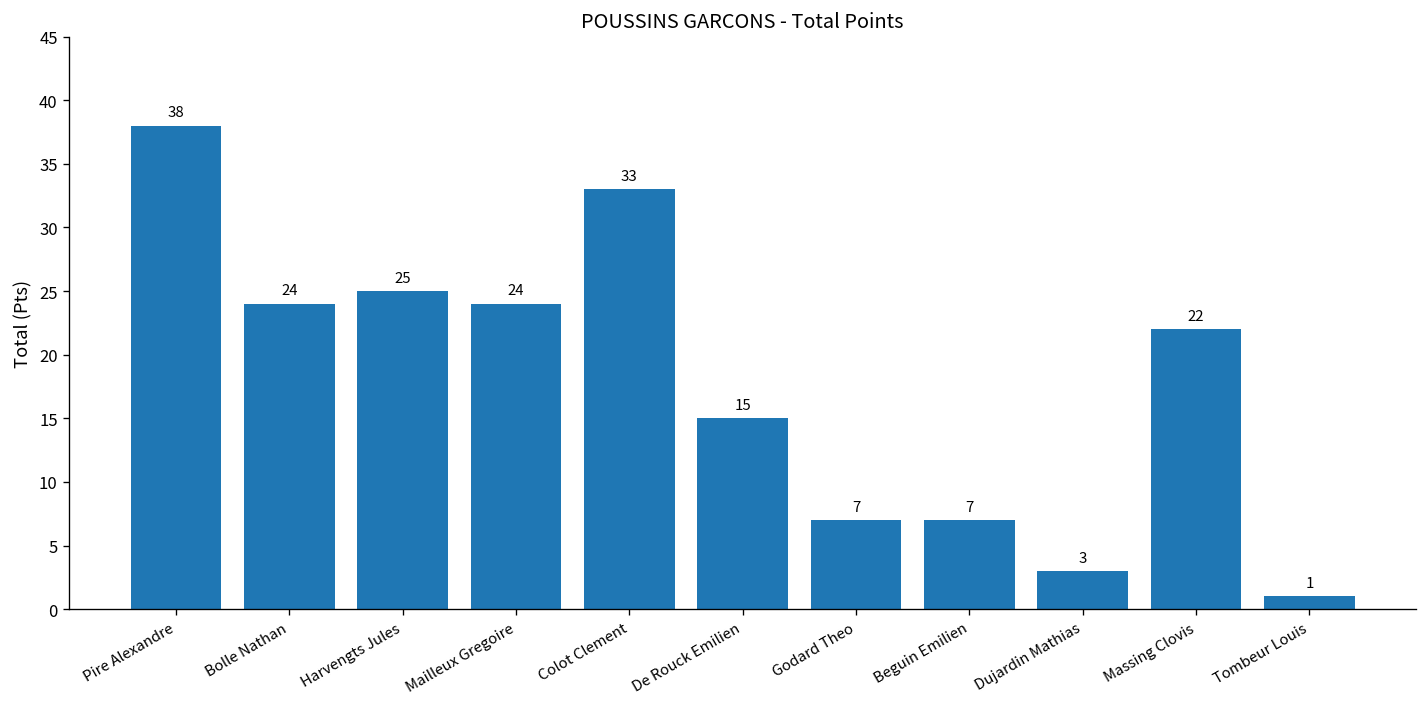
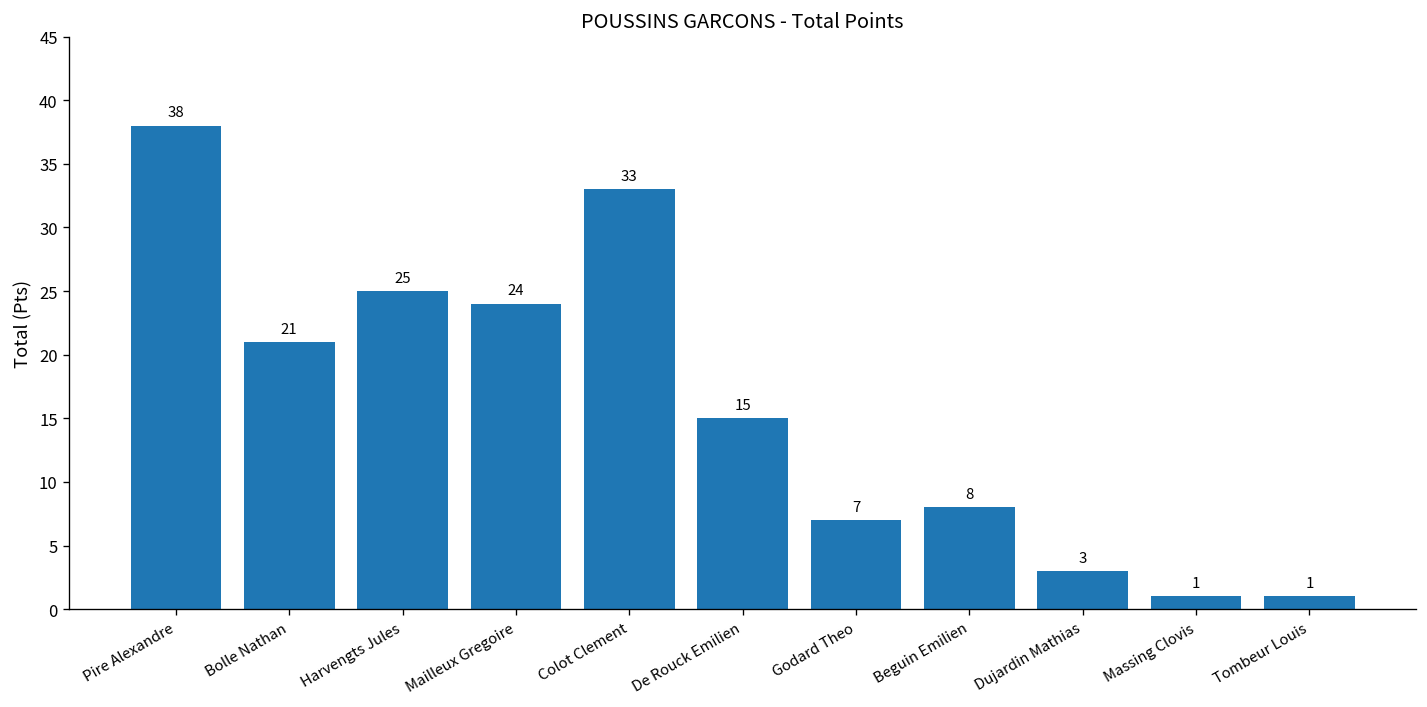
Bolle Nathan: 24 -> 21
Beguin Emilien: 7 -> 8
Massing Clovis: 22 -> 1
